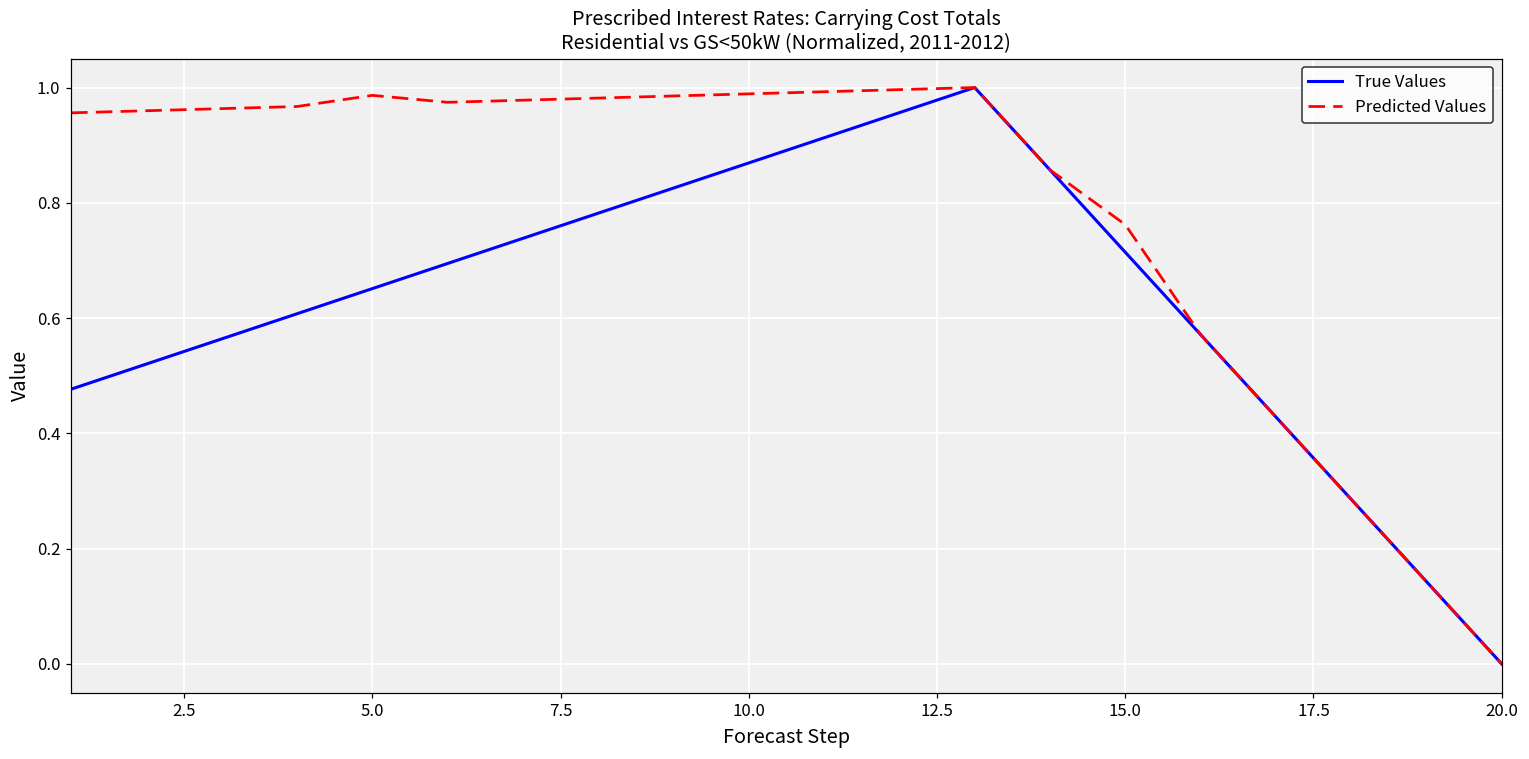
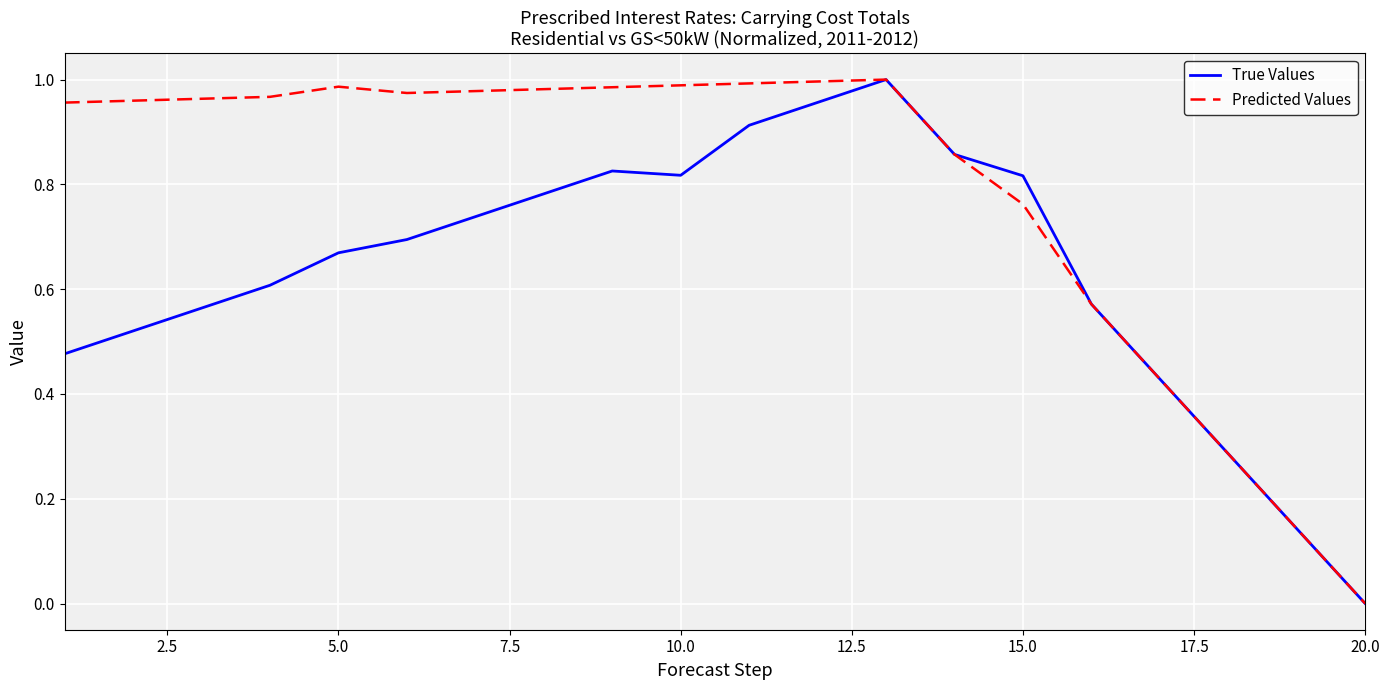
True Values, 5.0: 0.65 -> 0.67
True Values, 10.0: 0.87 -> 0.82
True Values, 15.0: 0.71 -> 0.82
